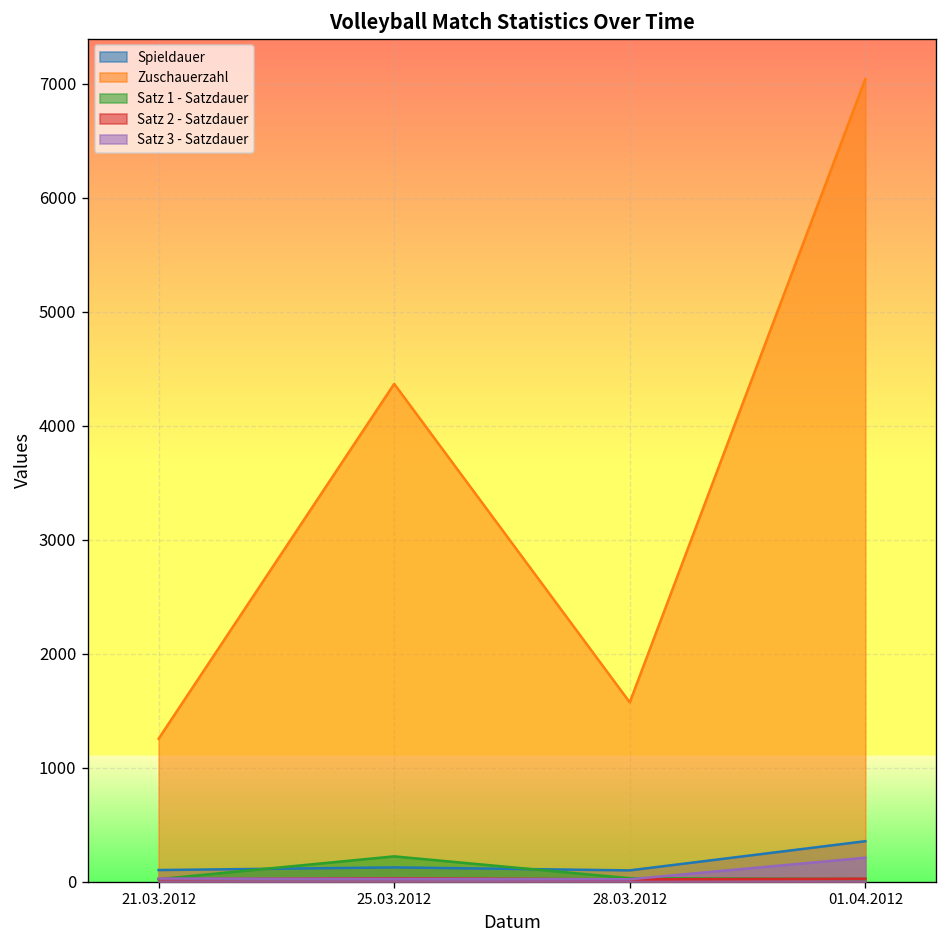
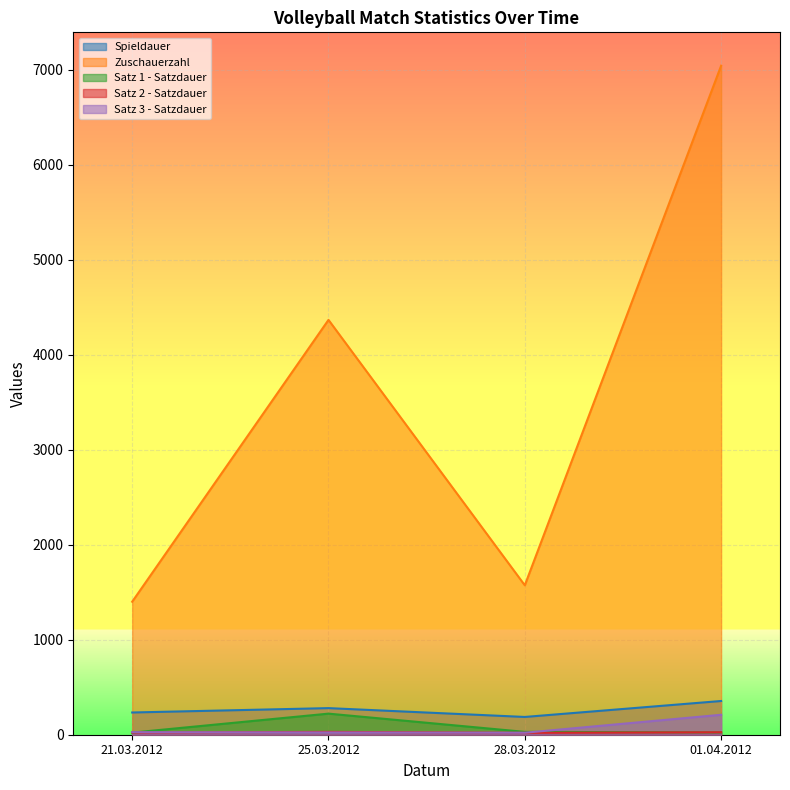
Spieldauer, 21.03.2012: 100 -> 200
Zuschauerzahl, 21.03.2012: 1300 -> 1400
Spieldauer, 25.03.2012: 100 -> 300
Spieldauer, 28.03.2012: 100 -> 200
